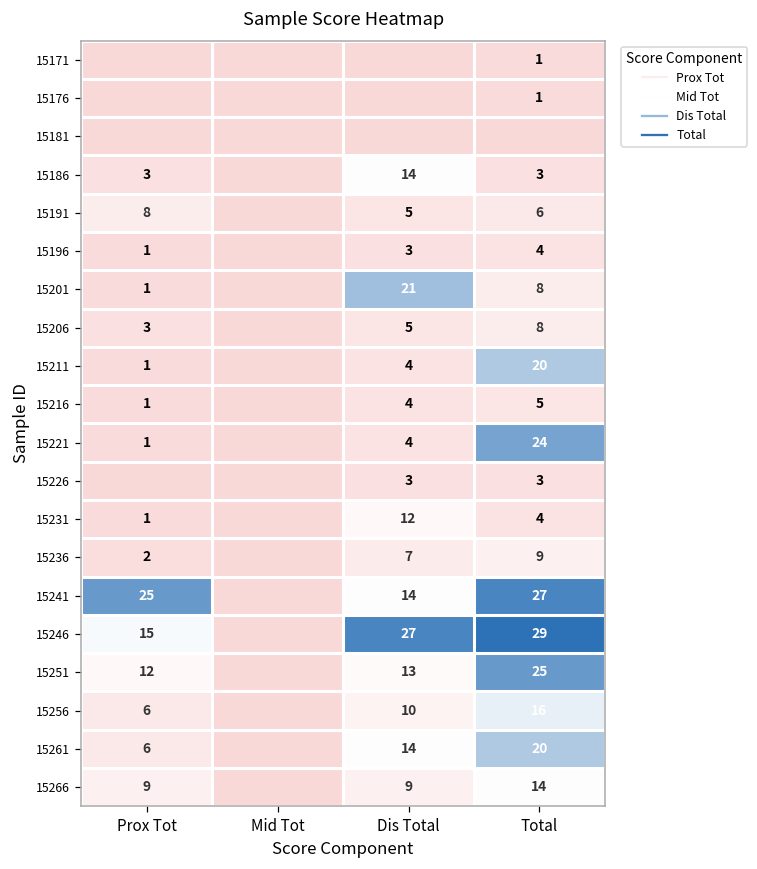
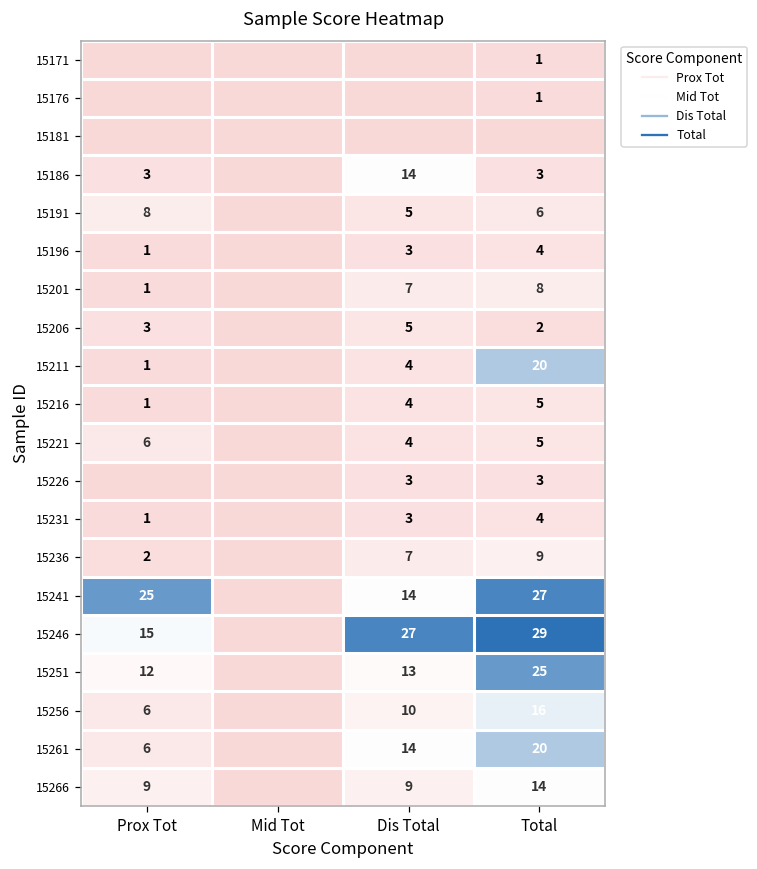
15201, Dis Total: 21 -> 7
15206, Total: 8 -> 2
15221, Prox Tot: 1 -> 6
15221, Total: 24 -> 5
15231, Dis Total: 12 -> 3
